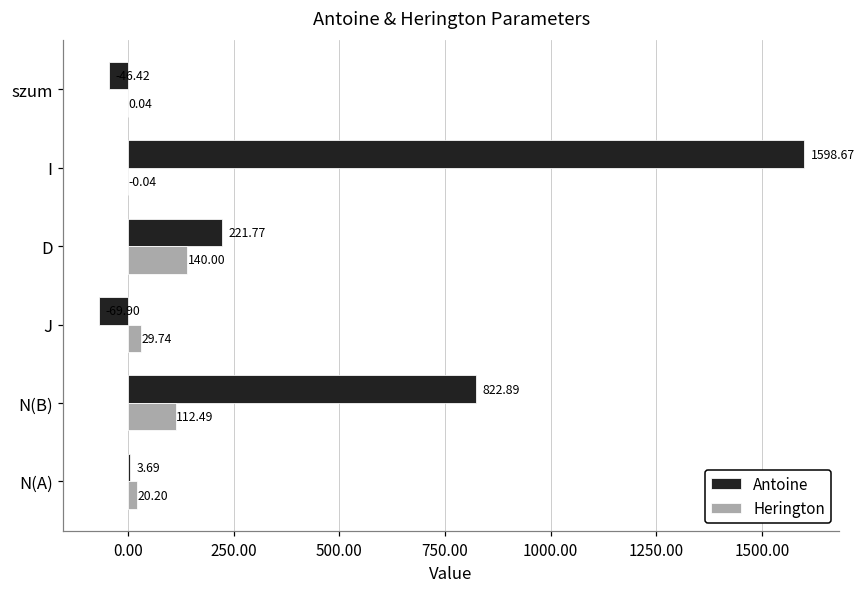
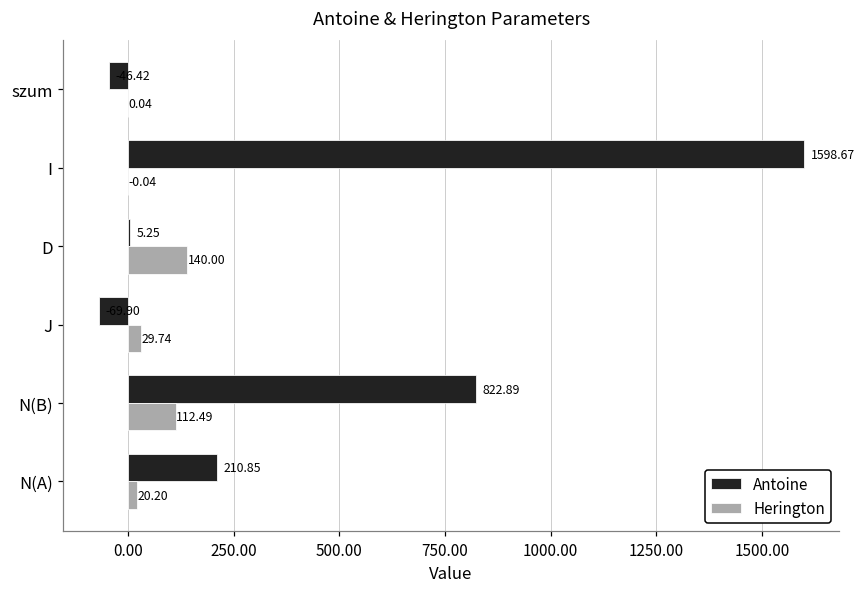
Antoine, D: 221.77 -> 5.25
Antoine, N(A): 3.69 -> 210.85
